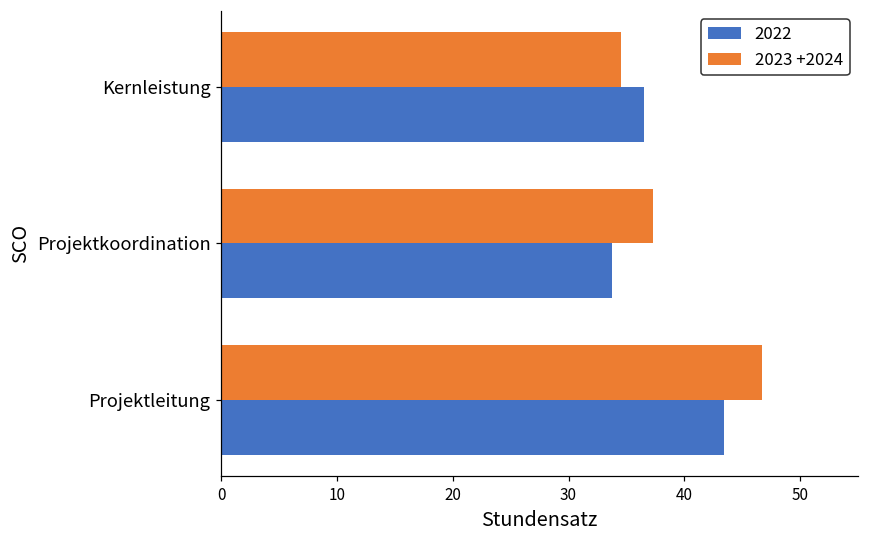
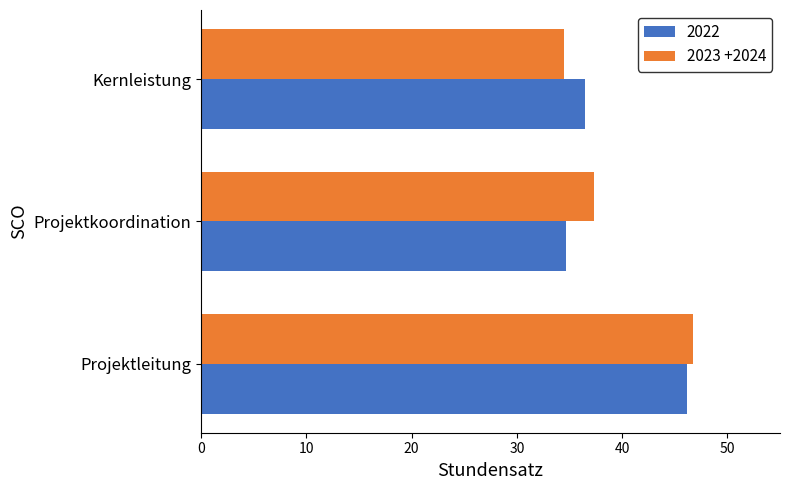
2022, Projektkoordination: 33.8 -> 34.7
2022, Projektleitung: 43.4 -> 46.2
